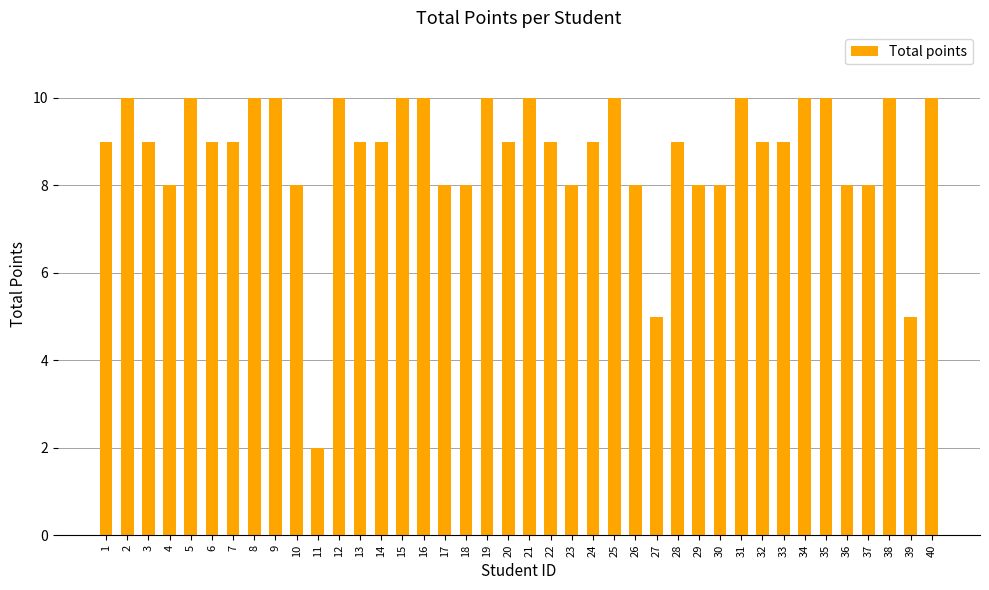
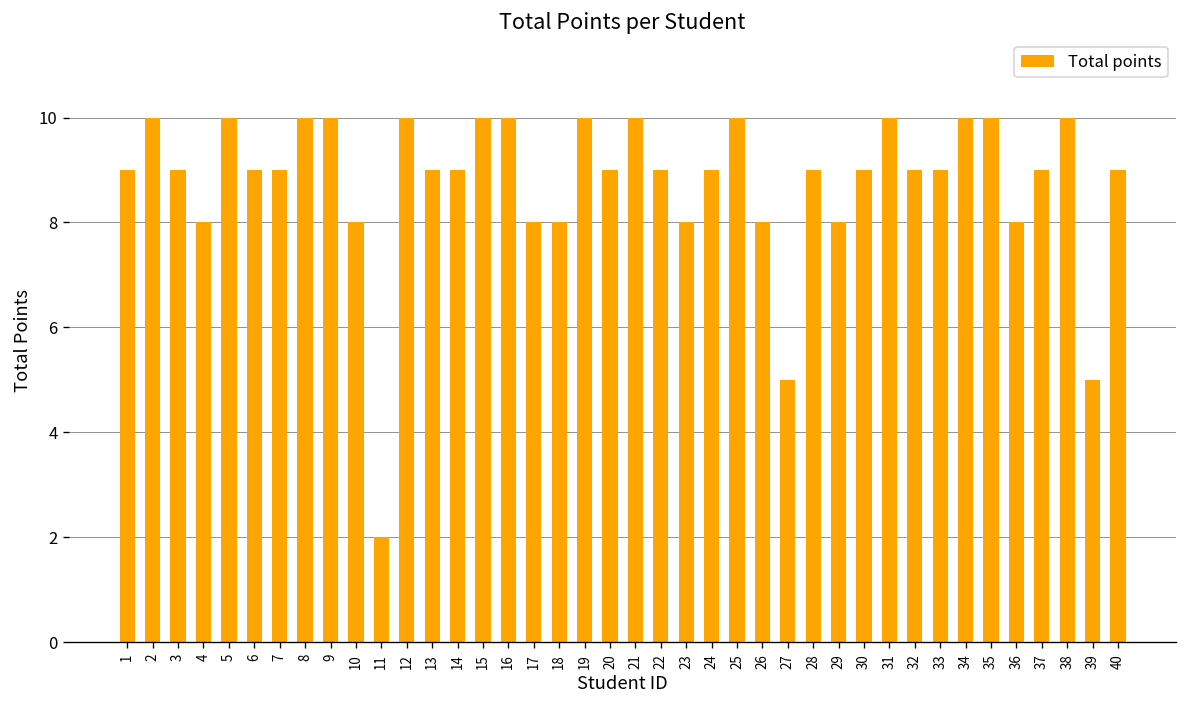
30: 8 -> 9
37: 8 -> 9
40: 10 -> 9
